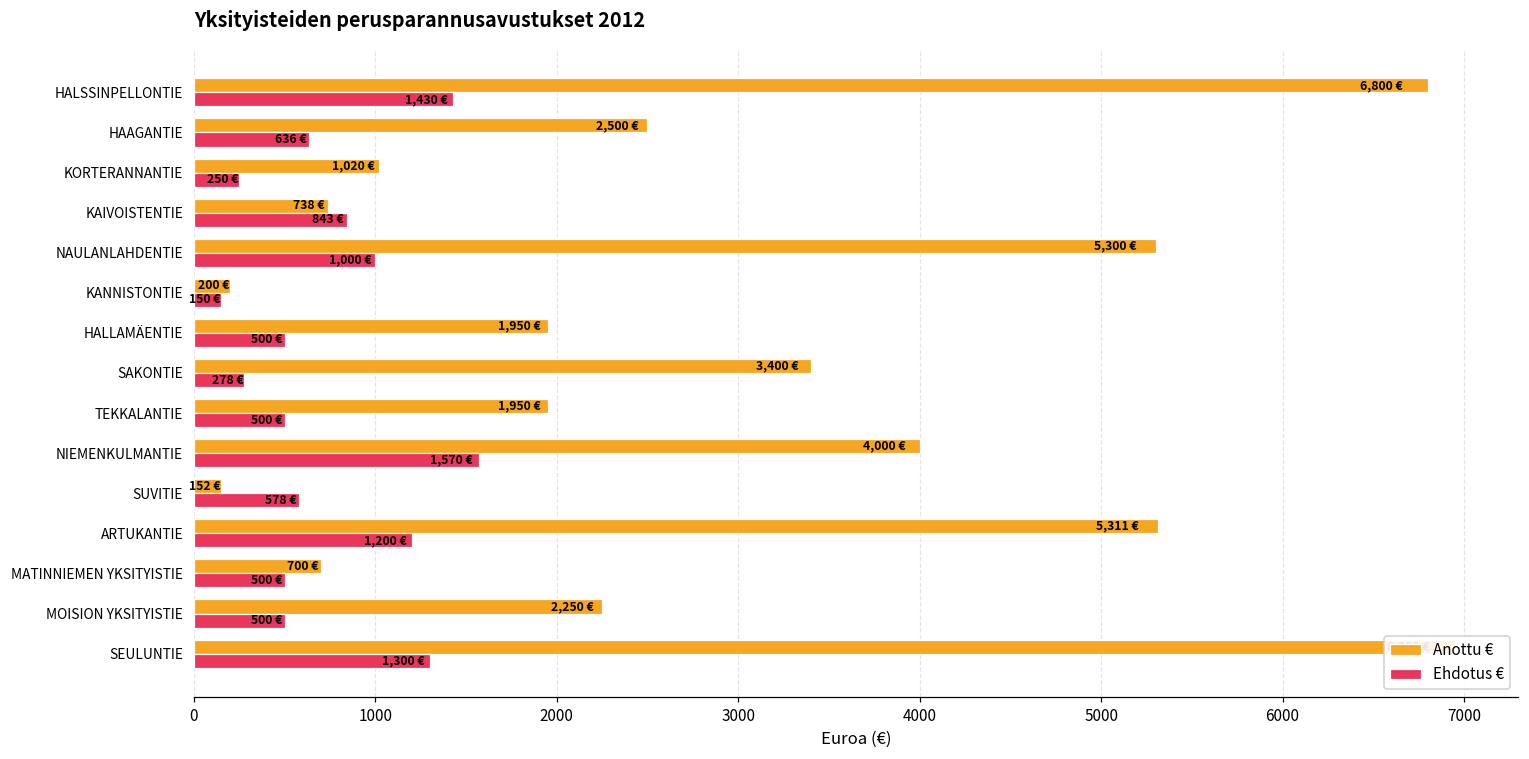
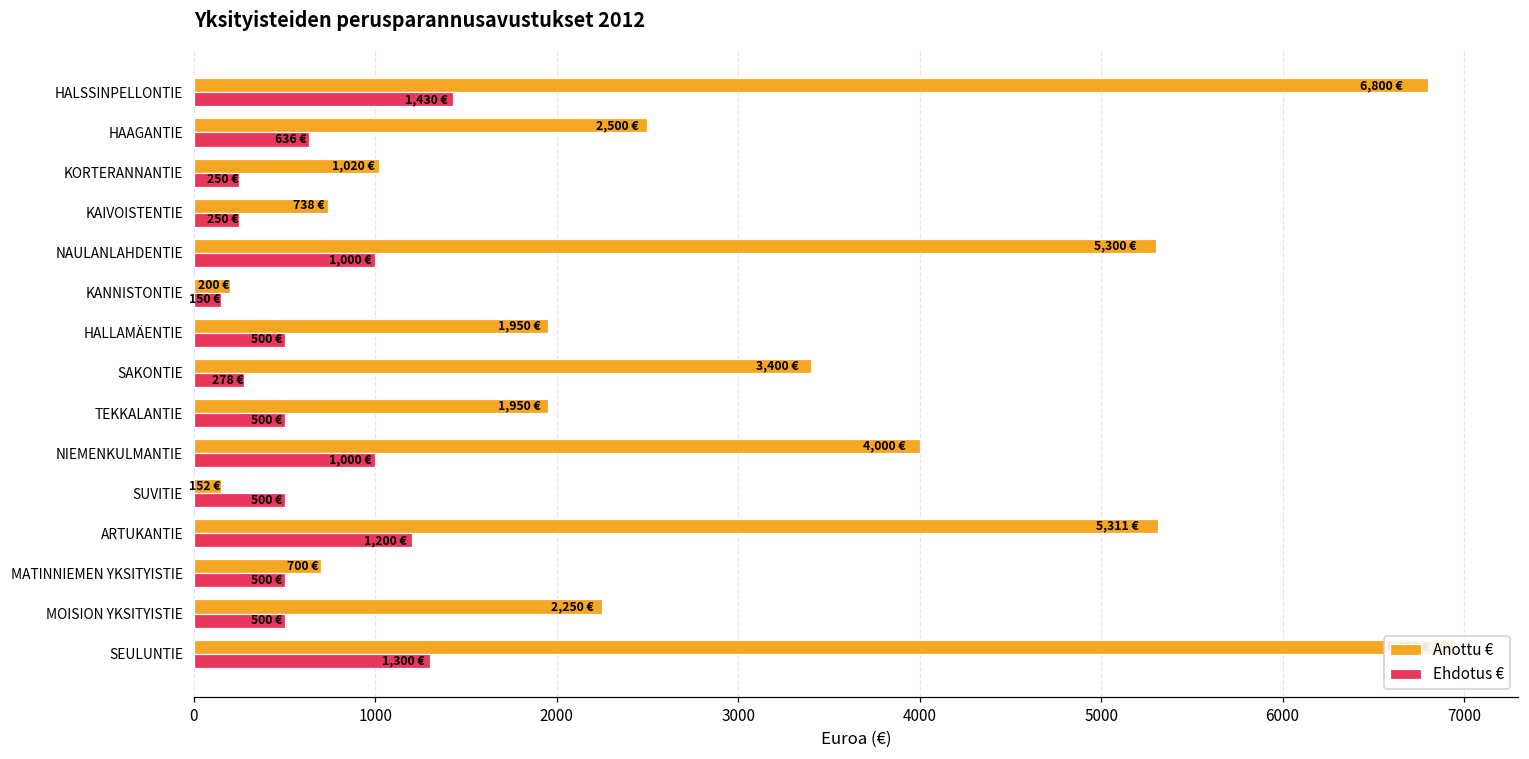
Ehdotus €, KAIVOISTENTIE: 843 -> 250
Ehdotus €, NIEMENKULMANTIE: 1,570 -> 1,000
Ehdotus €, SUVITIE: 578 -> 500
